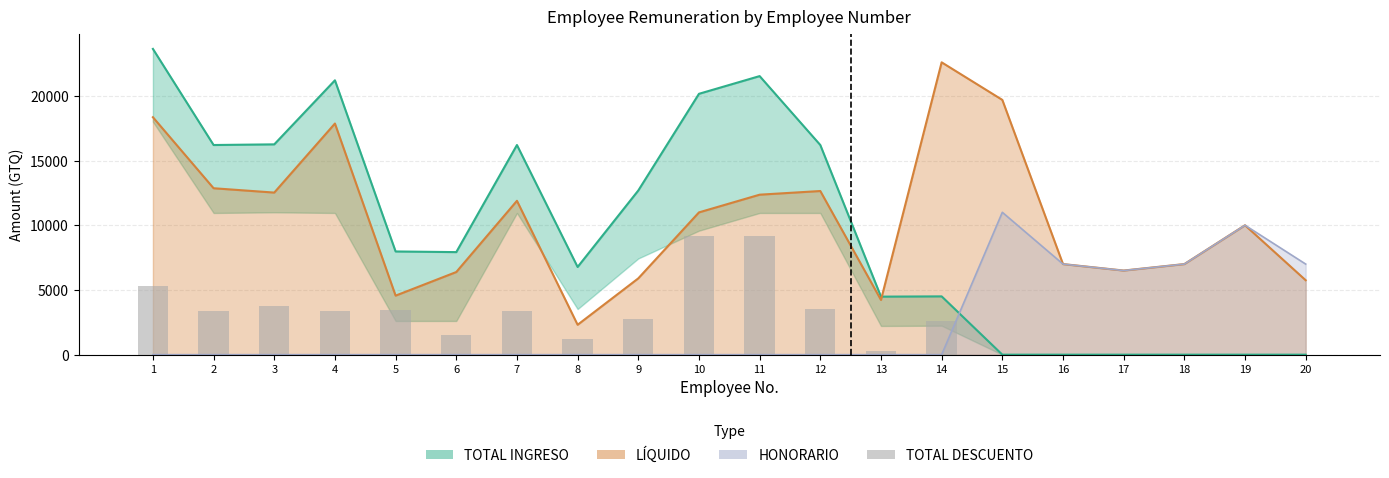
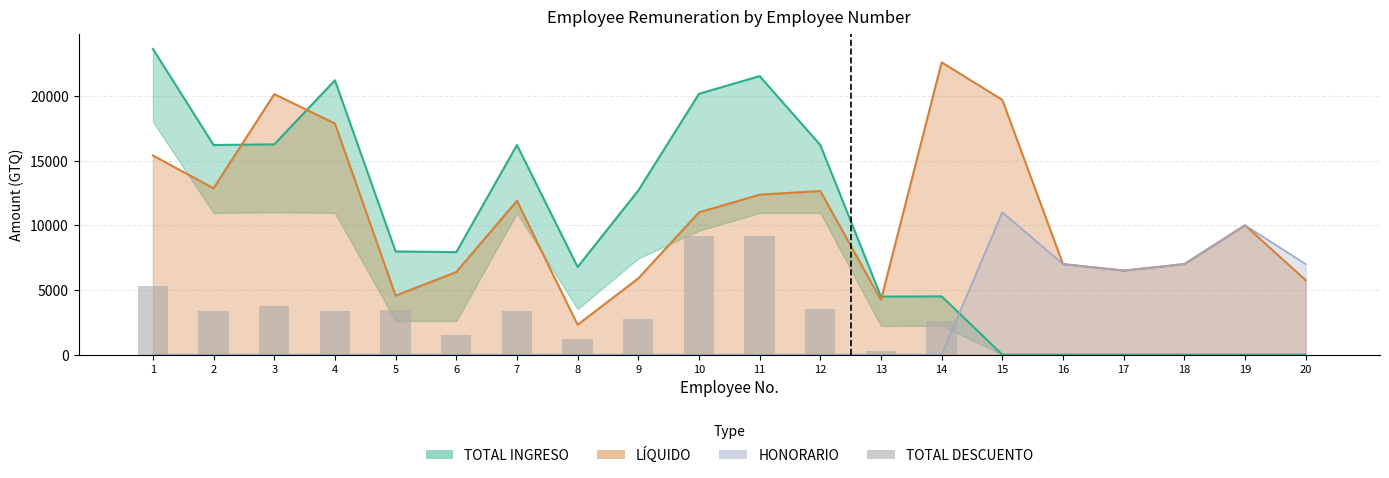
LÍQUIDO, 1: 18300 -> 15400
LÍQUIDO, 3: 12500 -> 20100
